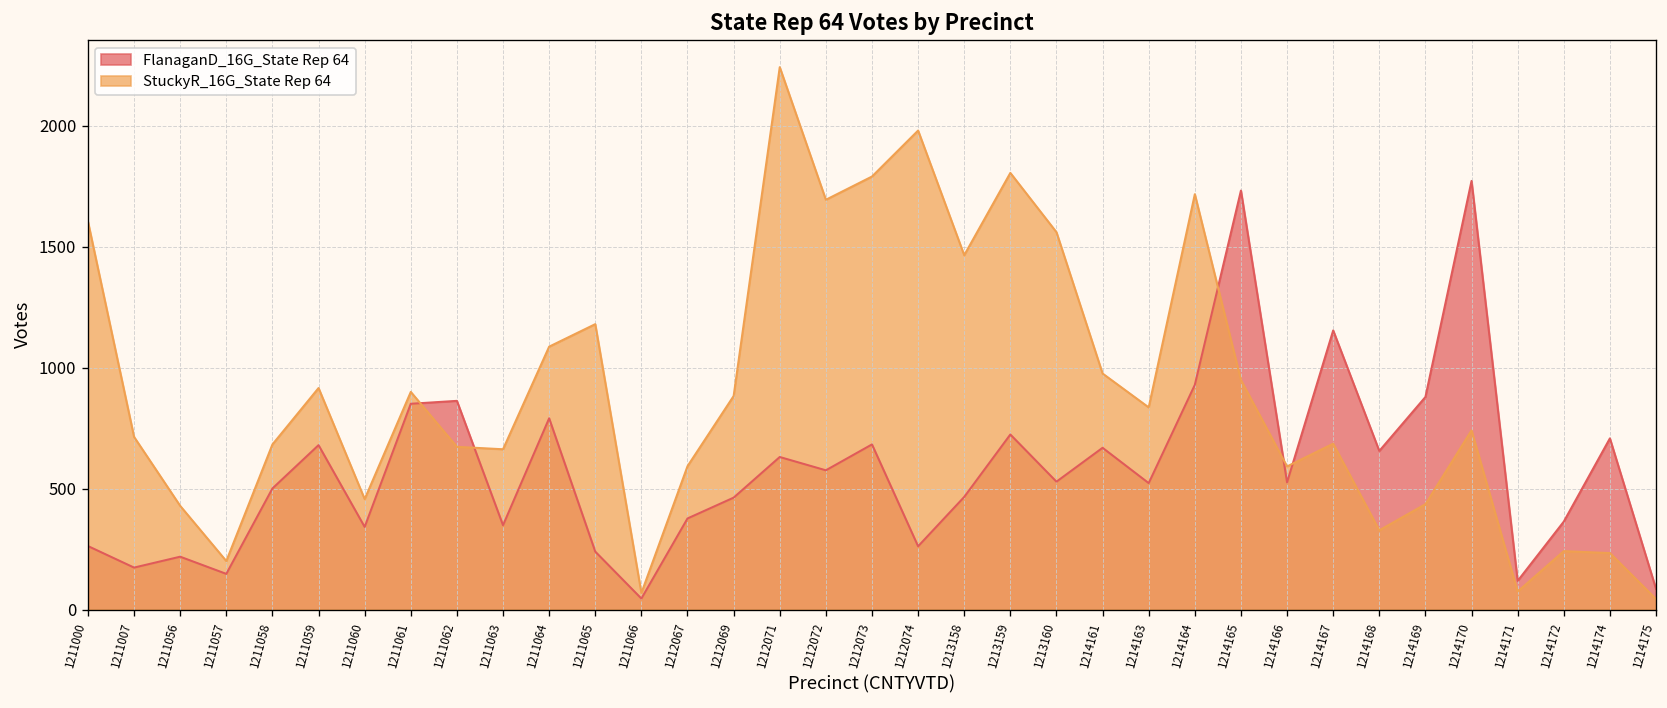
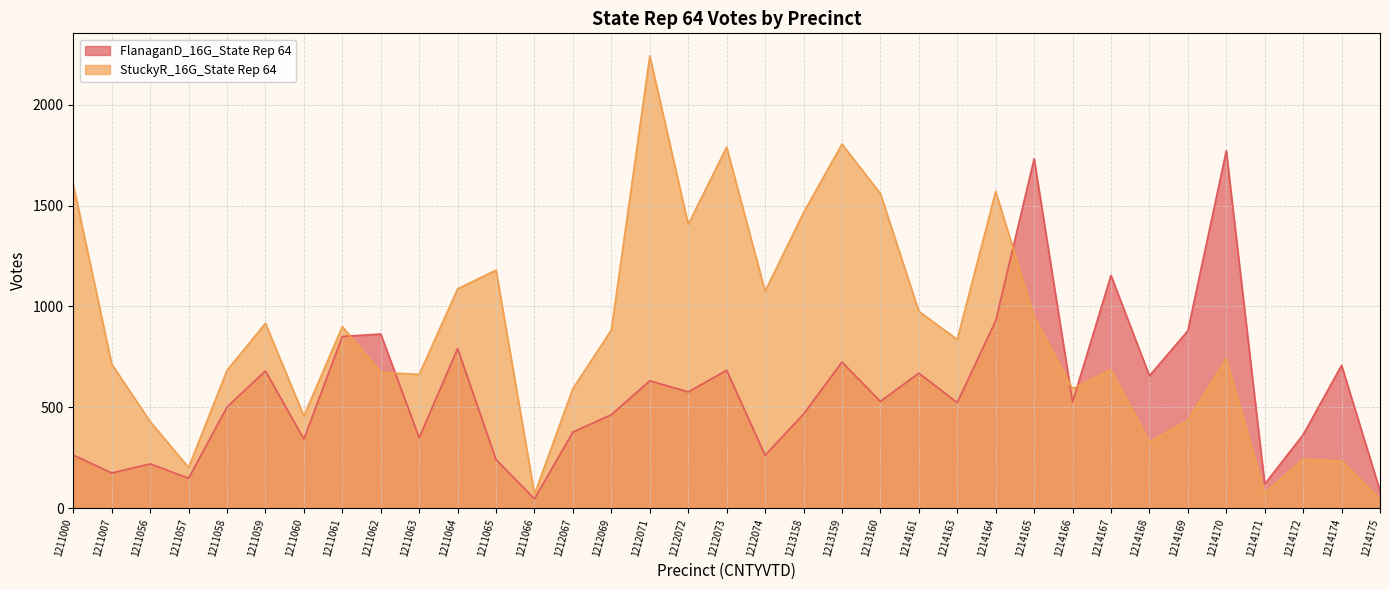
StuckyR_16G_State Rep 64, 1212072: 1690 -> 1410
StuckyR_16G_State Rep 64, 1212074: 1980 -> 1080
StuckyR_16G_State Rep 64, 1214164: 1720 -> 1570
